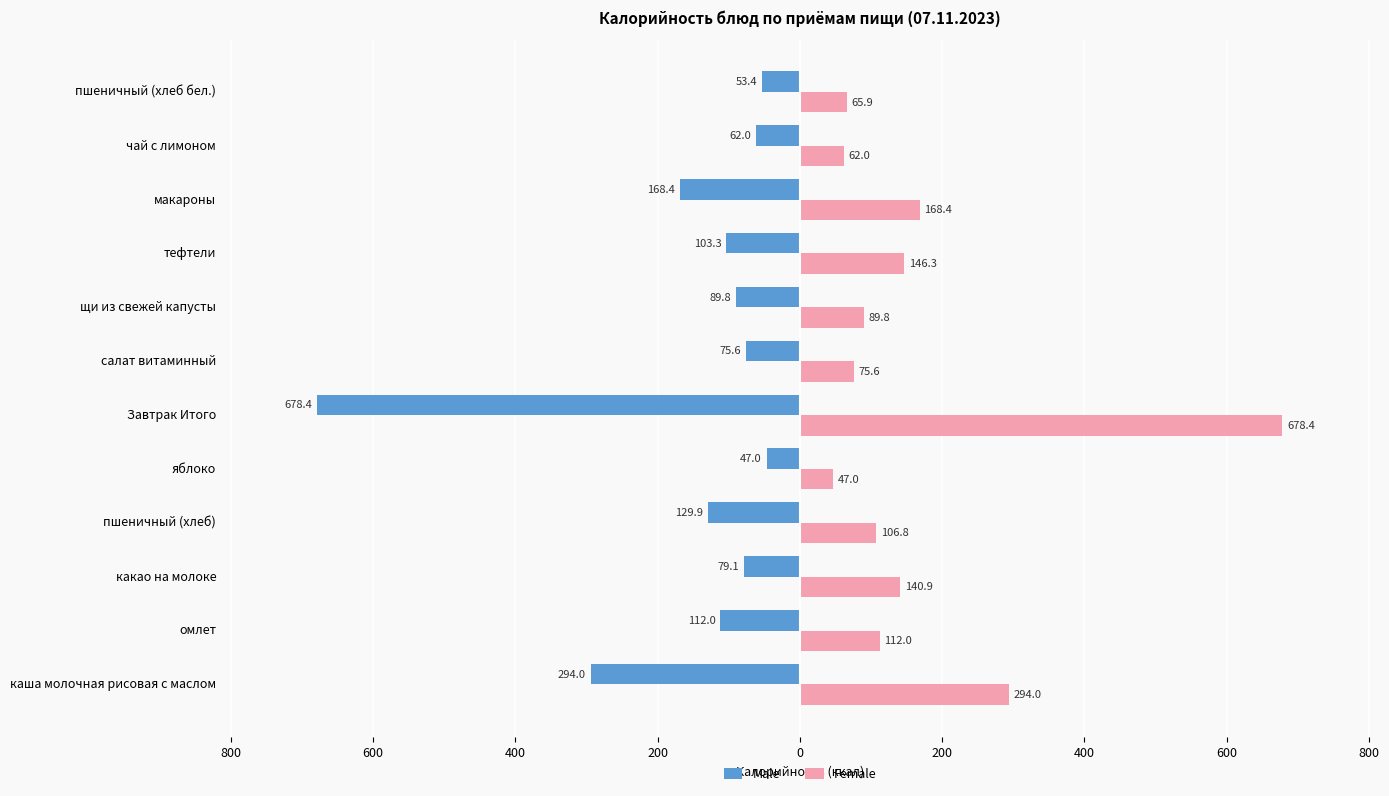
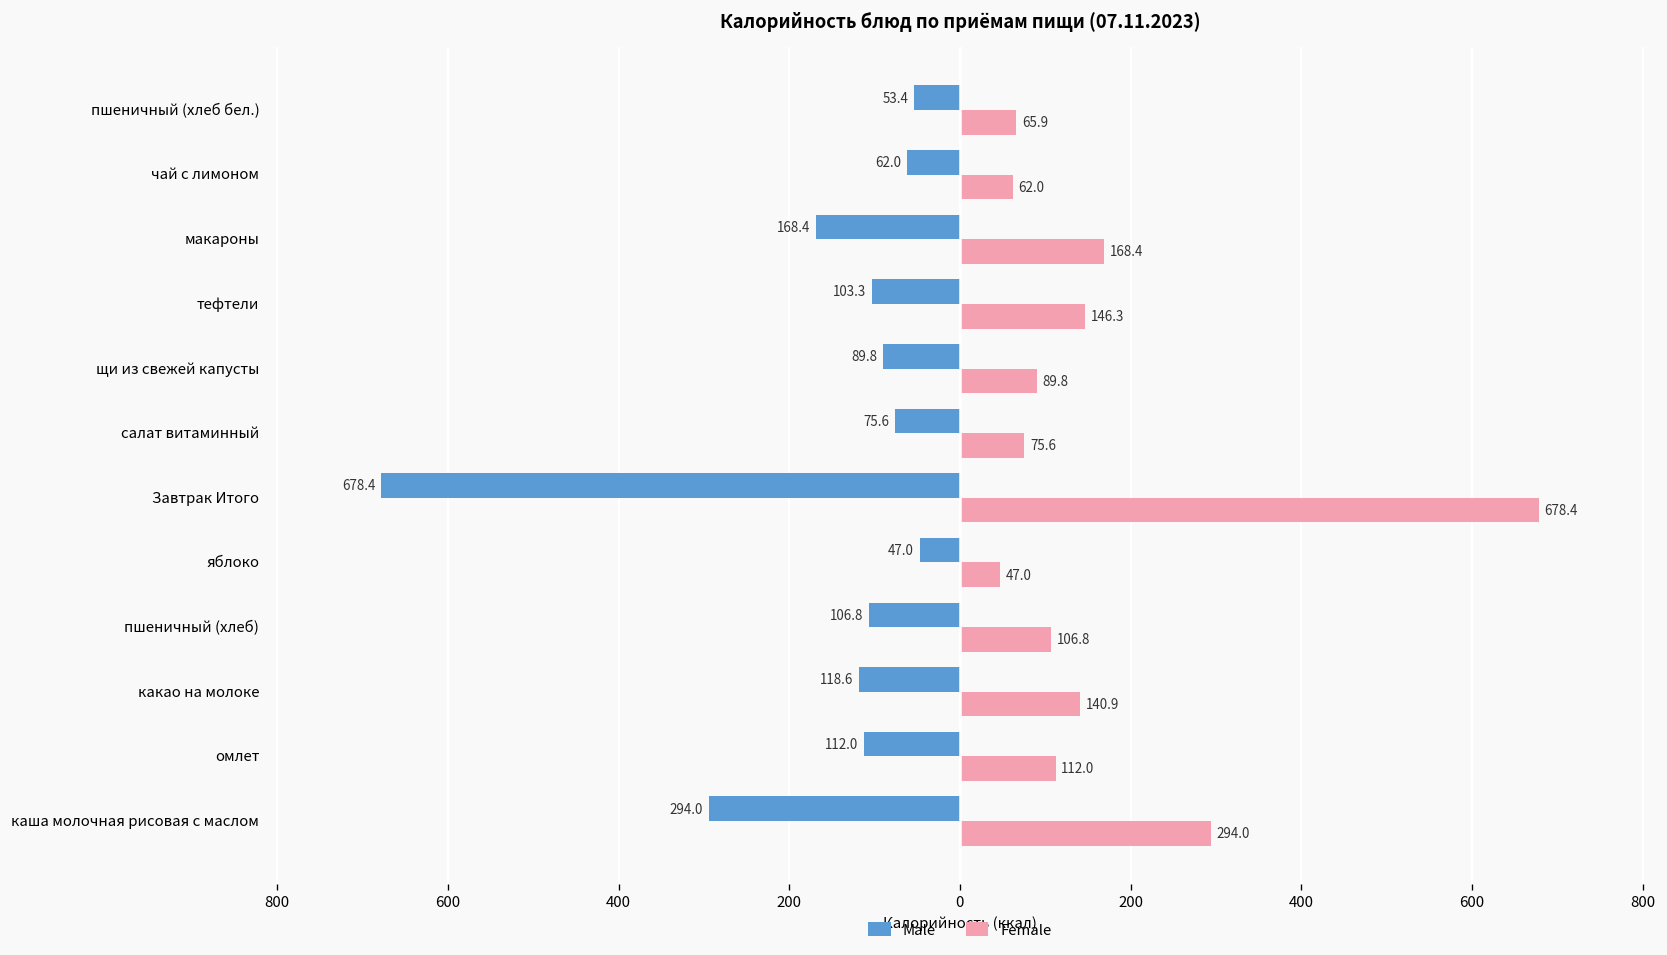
Male, пшеничный (хлеб): 129.9 -> 106.8
Male, какао на молоке: 79.1 -> 118.6
